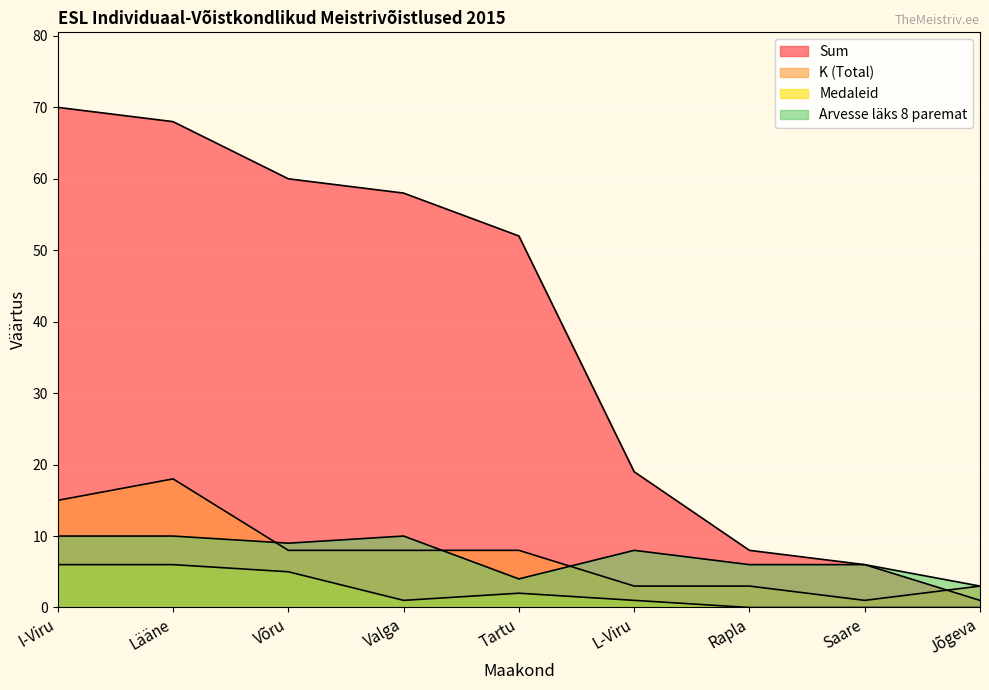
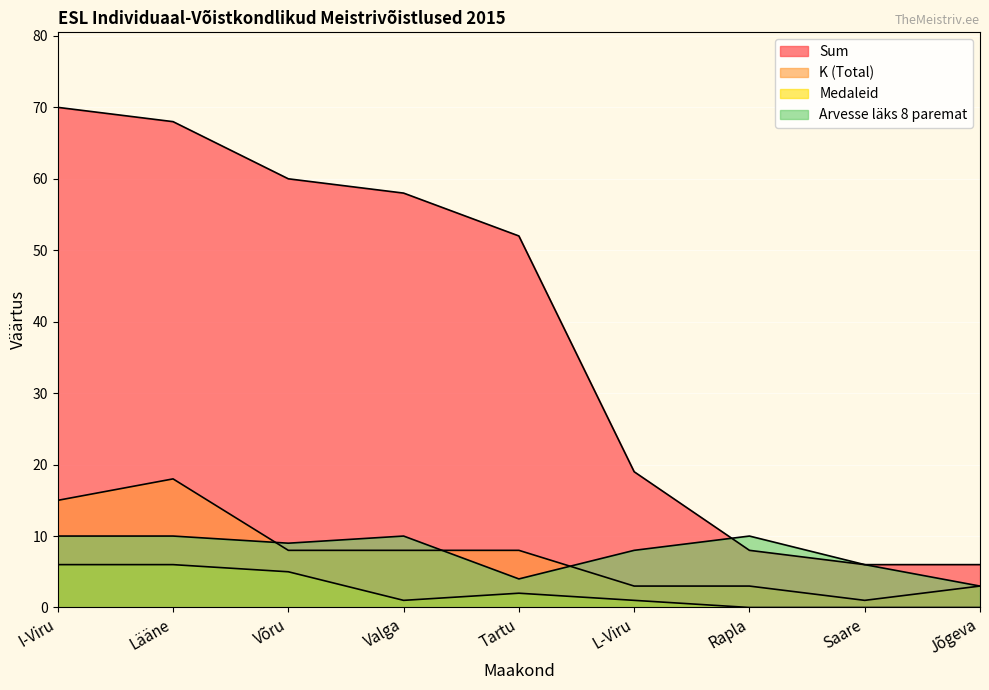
Arvesse läks 8 paremat, Rapla: 6 -> 10
Sum, Jõgeva: 1 -> 6
